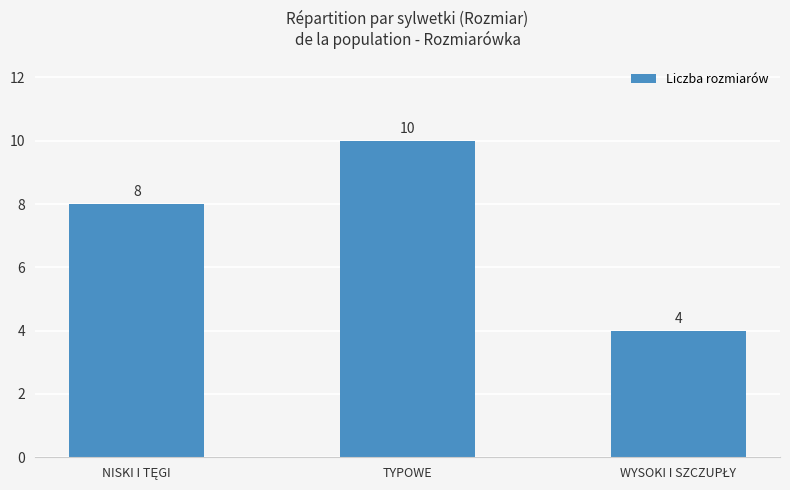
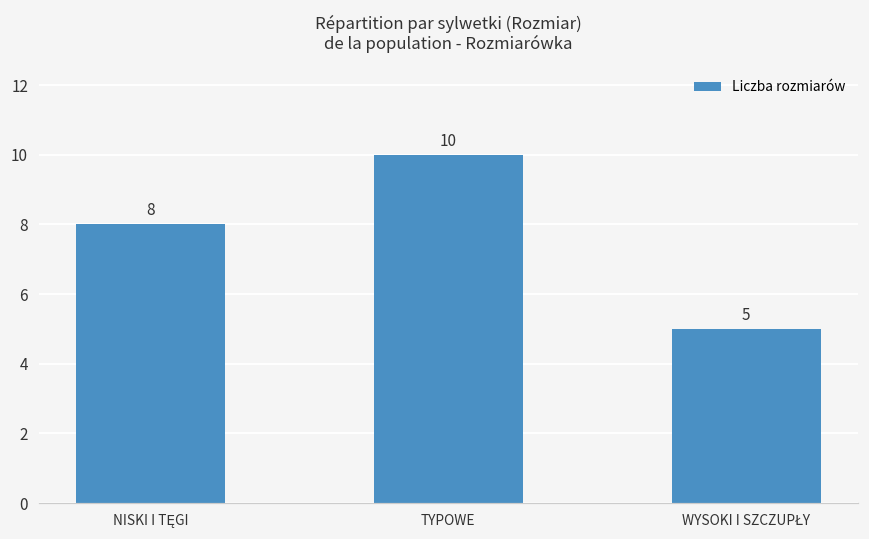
WYSOKI I SZCZUPŁY: 4 -> 5
